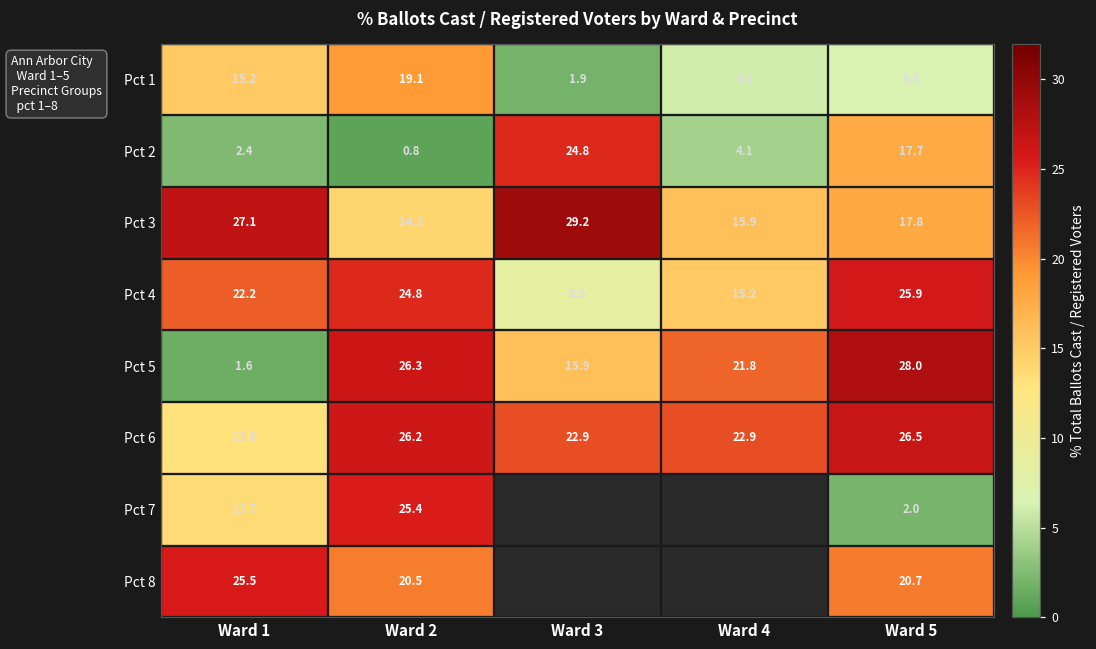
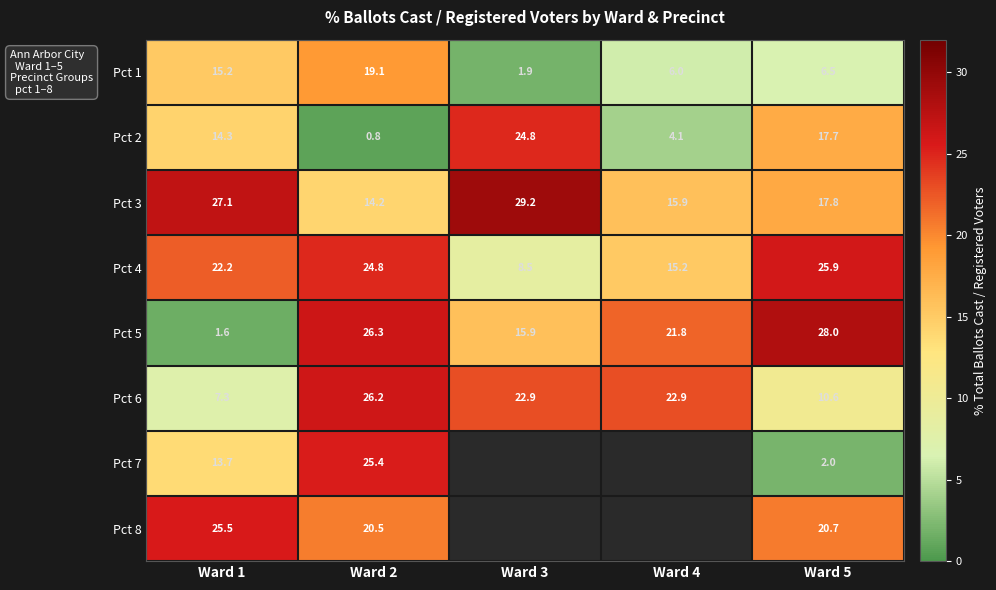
Pct 2, Ward 1: 2.4 -> 14.3
Pct 6, Ward 1: 13.0 -> 7.3
Pct 6, Ward 5: 26.5 -> 10.6
